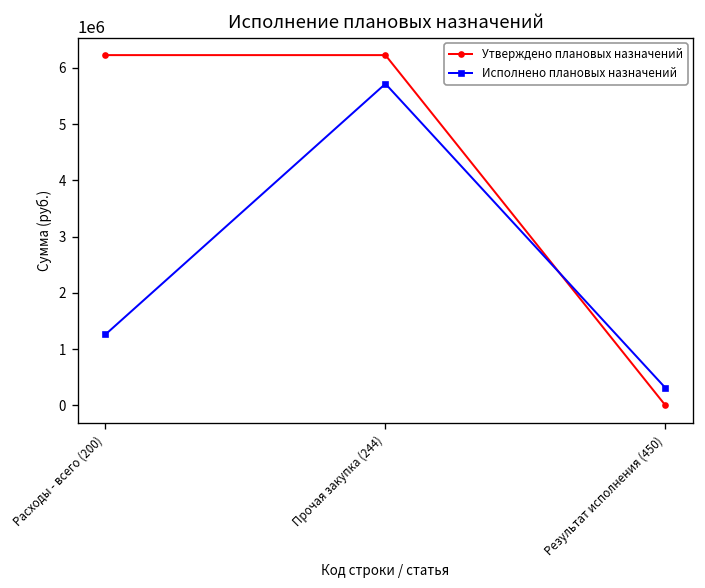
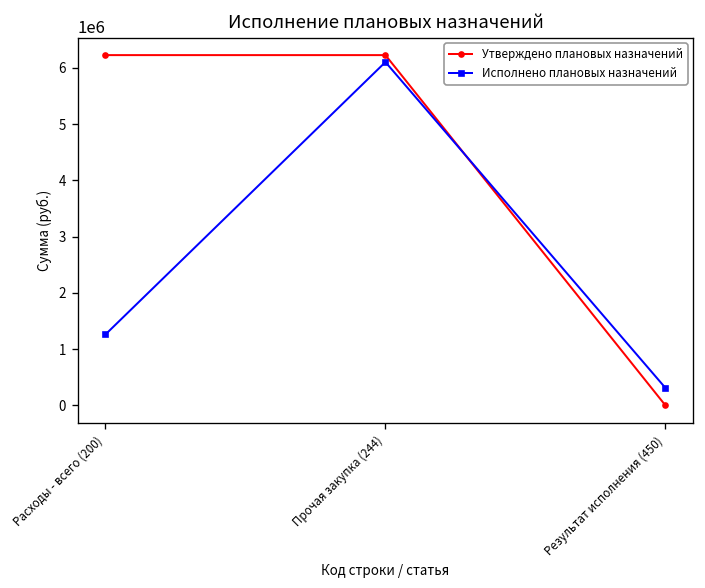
Исполнено плановых назначений, Прочая закупка (244): 5700000 -> 6100000
